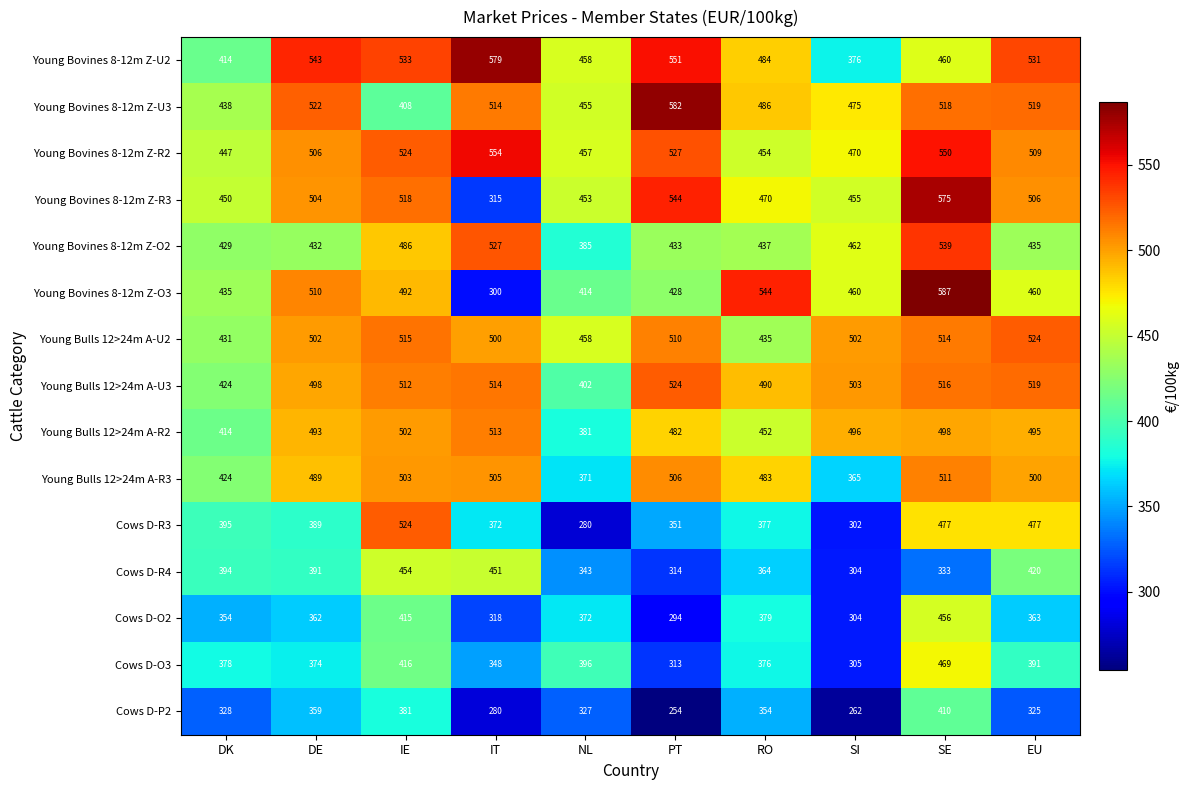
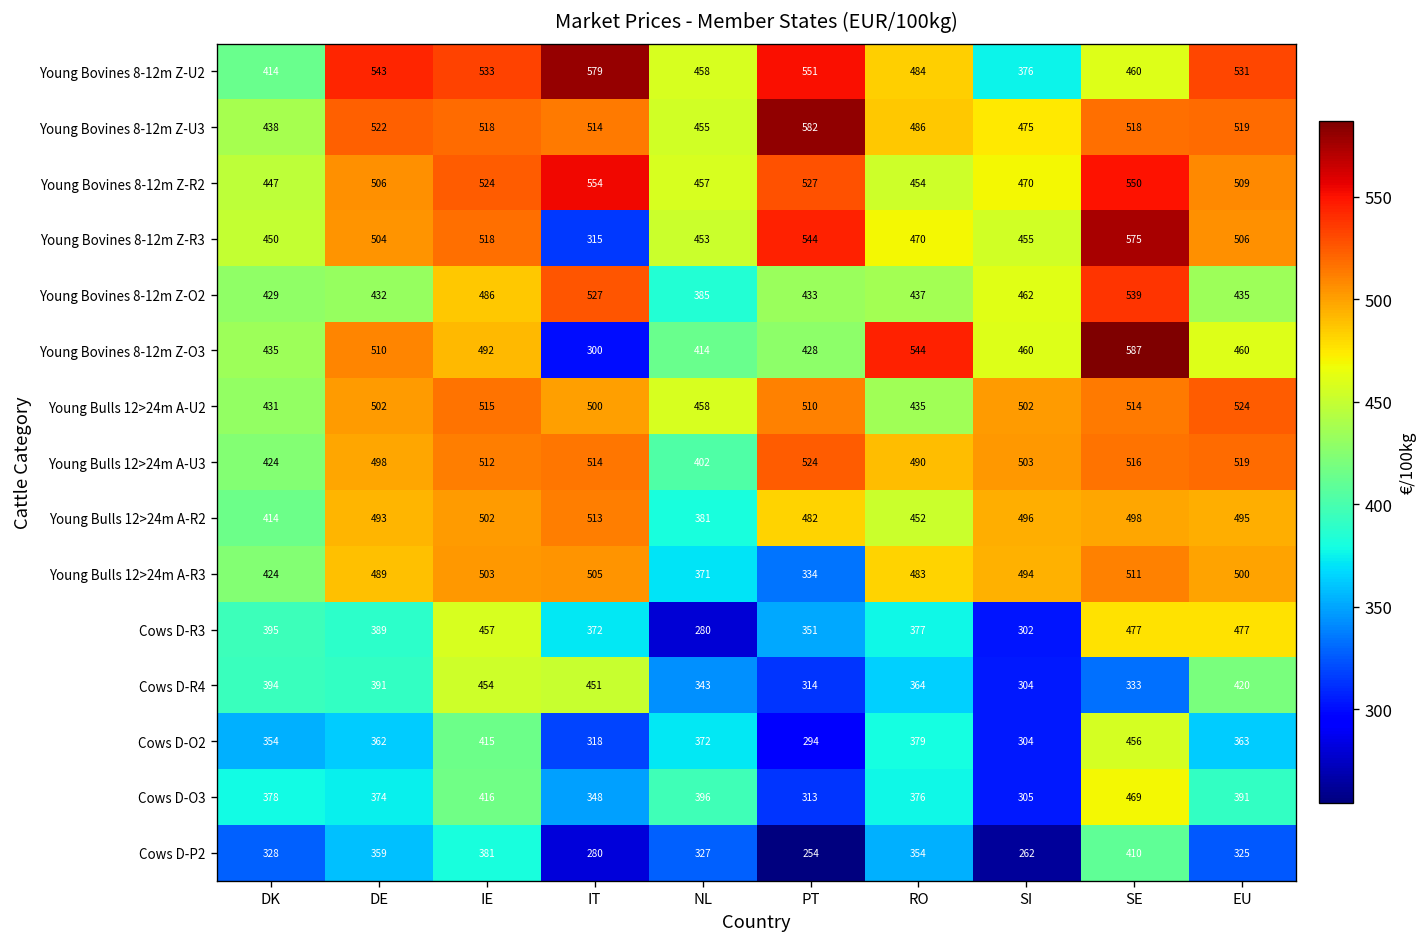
Young Bovines 8-12m Z-U3, IE: 408 -> 518
Young Bulls 12>24m A-R3, PT: 506 -> 334
Young Bulls 12>24m A-R3, SI: 365 -> 494
Cows D-R3, IE: 524 -> 457
